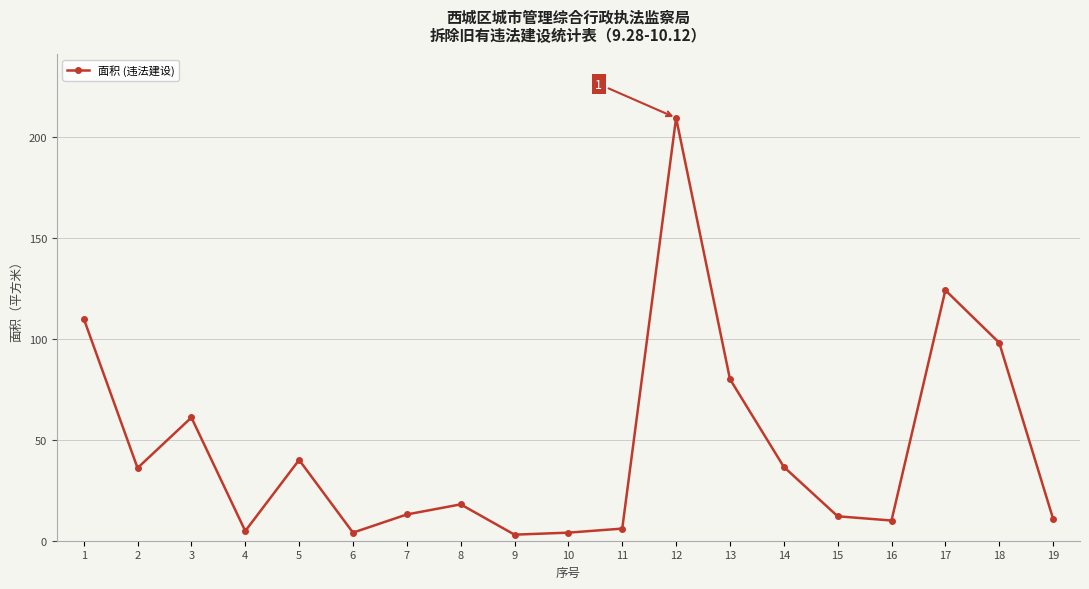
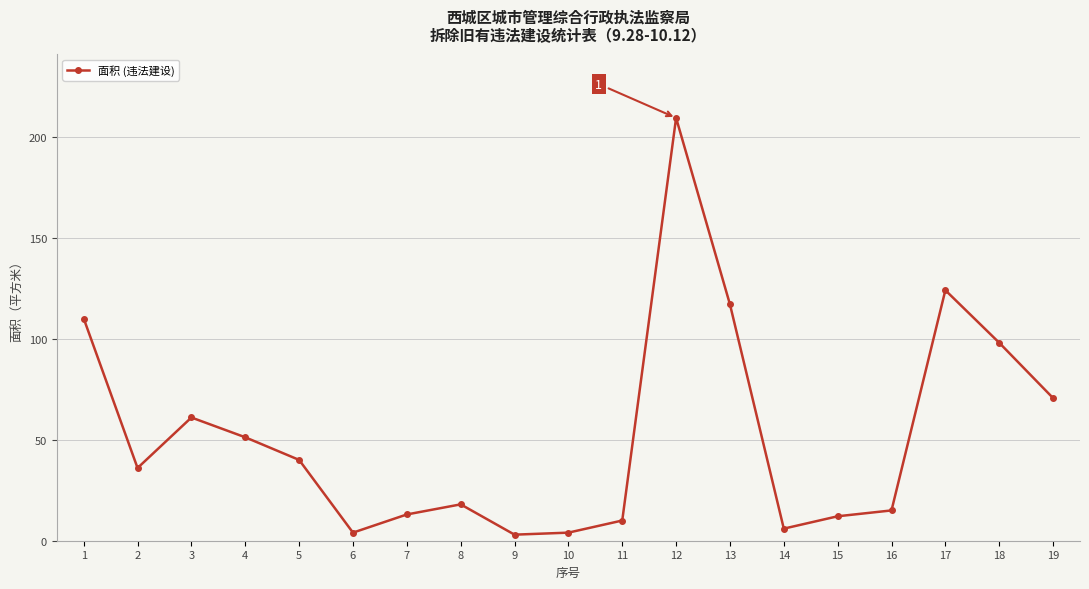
4: 5 -> 51
11: 6 -> 10
13: 80 -> 117
14: 37 -> 6
16: 10 -> 15
19: 11 -> 71
